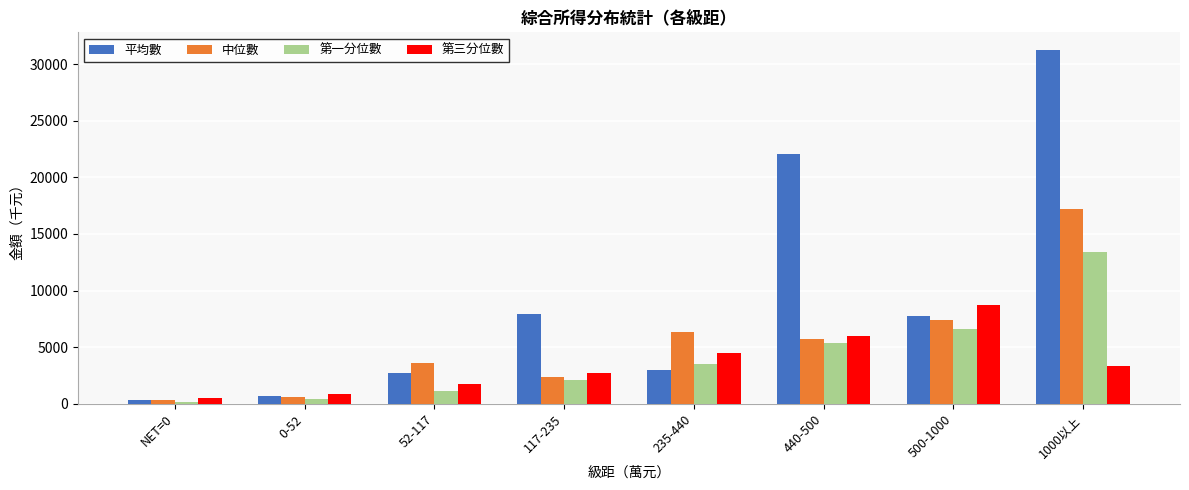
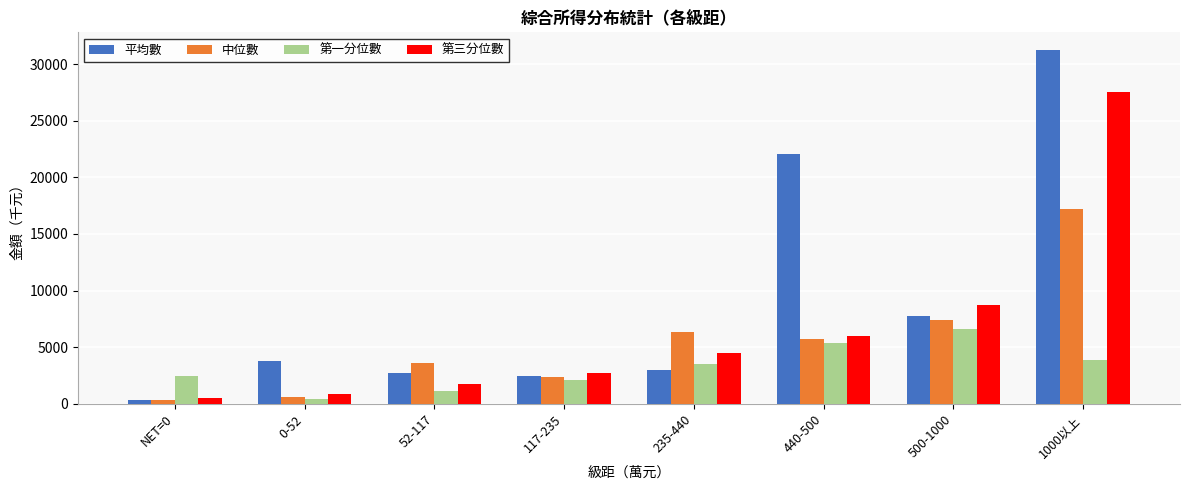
第一分位數, NET=0: 200 -> 2500
平均數, 0-52: 700 -> 3800
平均數, 117-235: 7900 -> 2400
第一分位數, 1000以上: 13400 -> 3800
第三分位數, 1000以上: 3300 -> 27500
